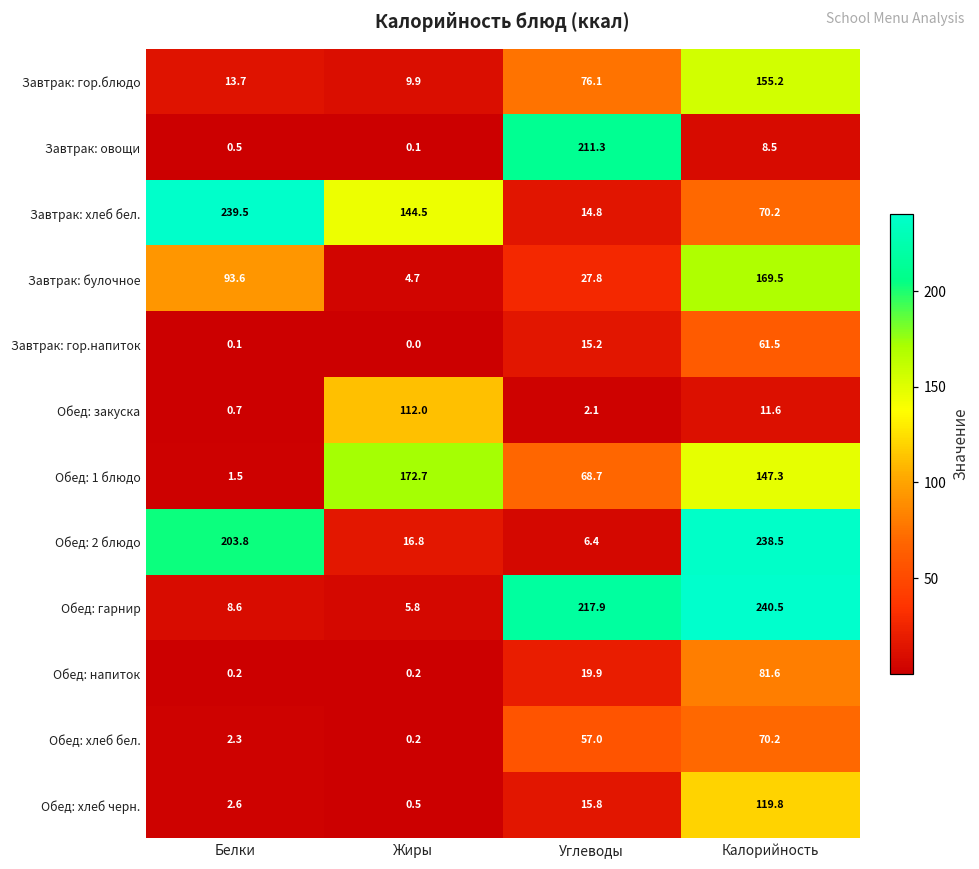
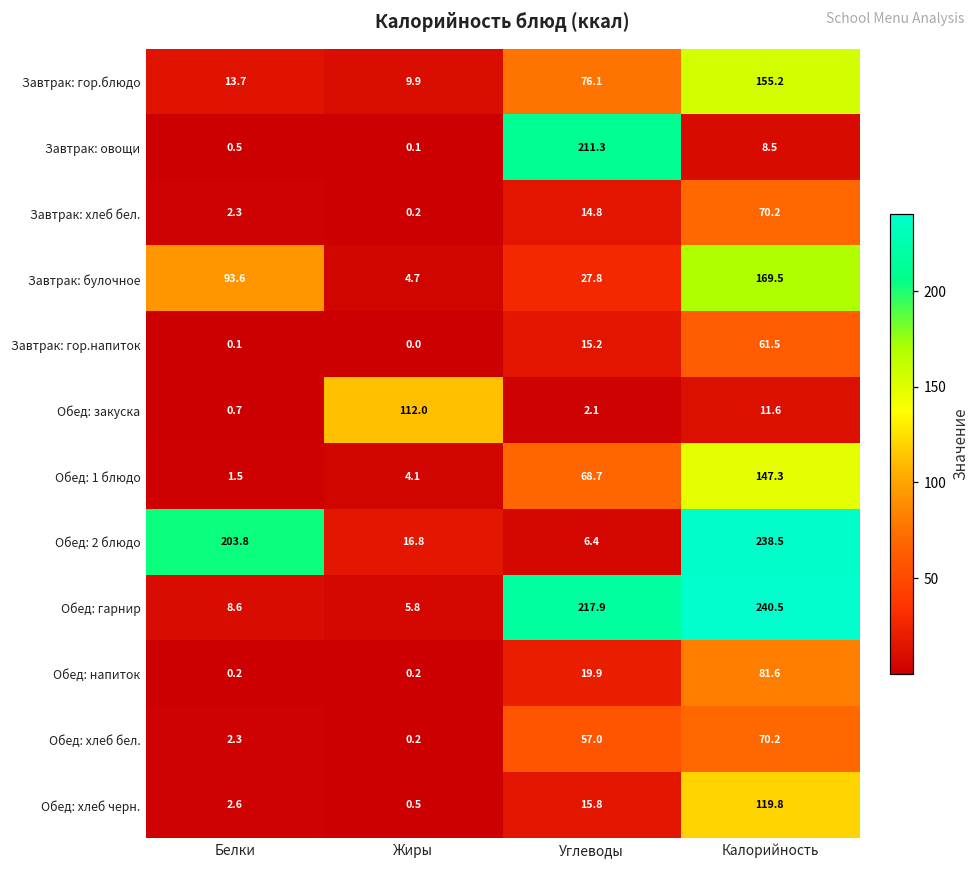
Завтрак: хлеб бел., Белки: 239.5 -> 2.3
Завтрак: хлеб бел., Жиры: 144.5 -> 0.2
Обед: 1 блюдо, Жиры: 172.7 -> 4.1
